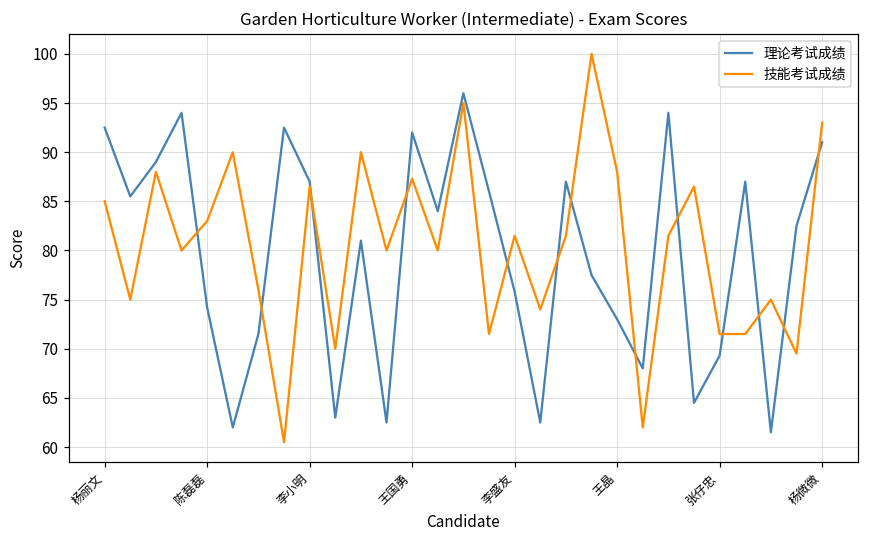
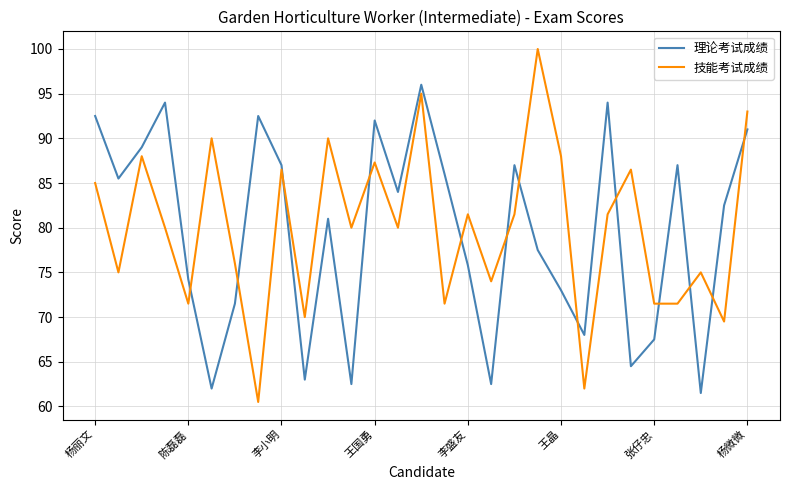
技能考试成绩, 陈磊磊: 83 -> 72
理论考试成绩, 张仔忠: 69 -> 68
